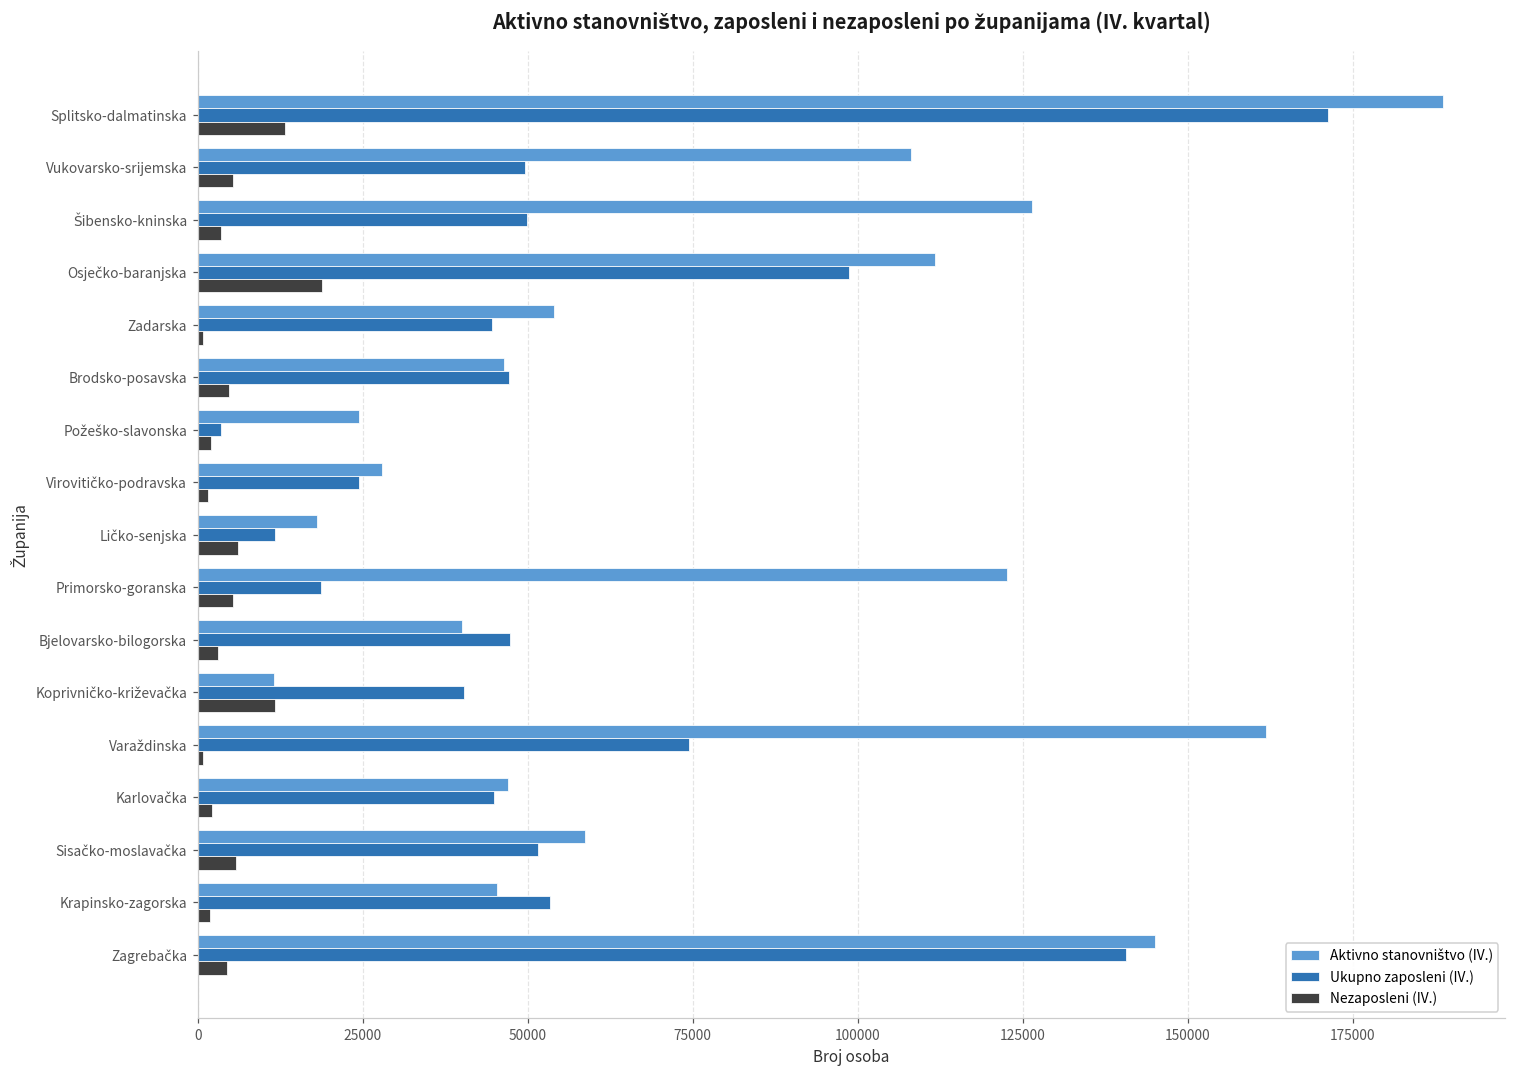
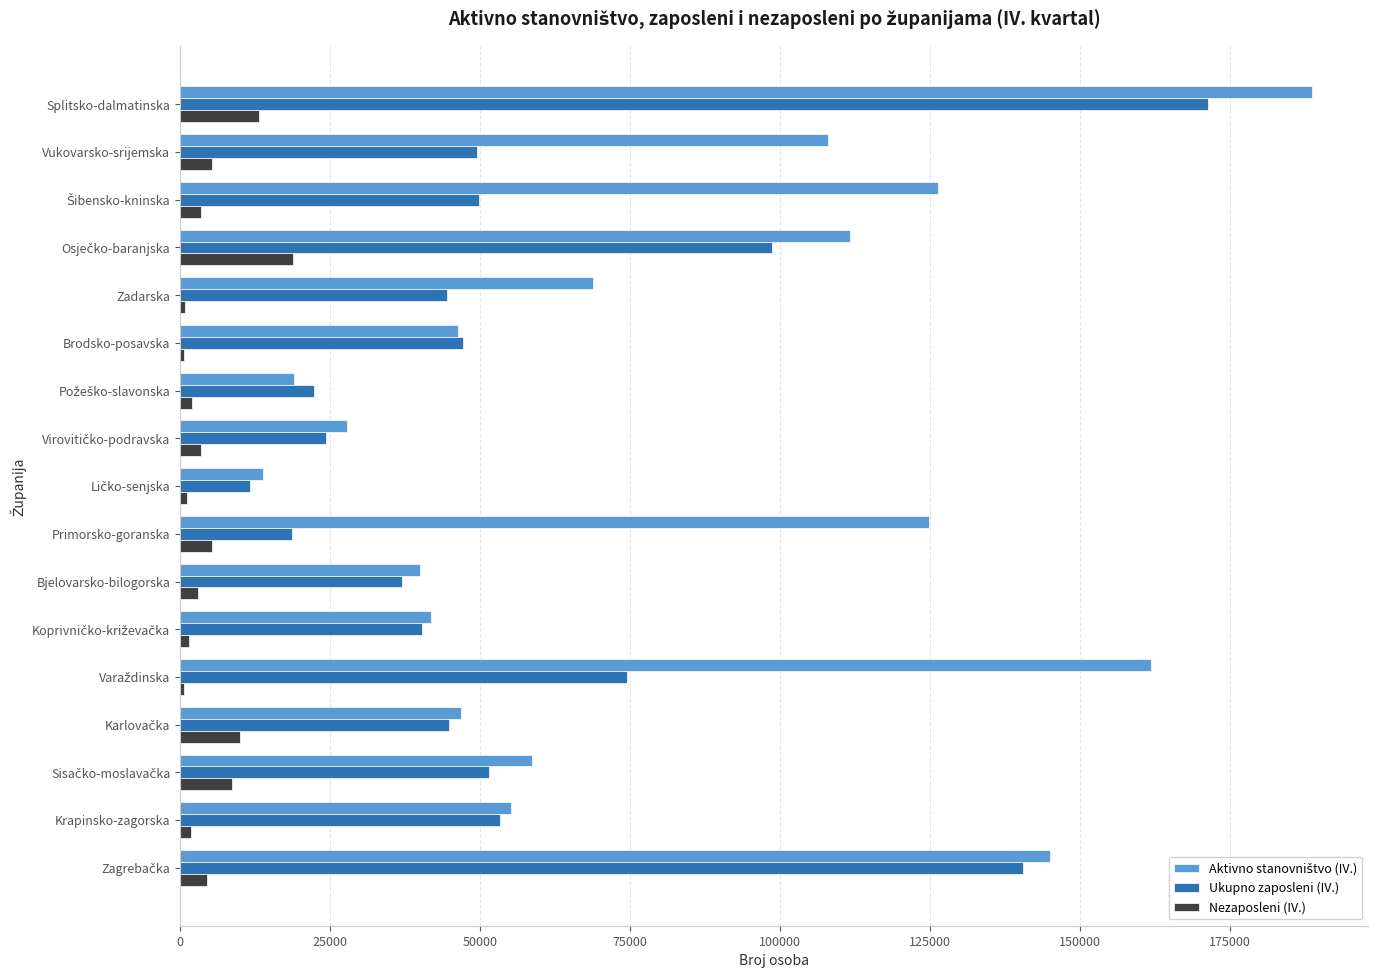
Aktivno stanovništvo (IV.), Zadarska: 54000 -> 69000
Nezaposleni (IV.), Brodsko-posavska: 5000 -> 1000
Aktivno stanovništvo (IV.), Požeško-slavonska: 24000 -> 19000
Ukupno zaposleni (IV.), Požeško-slavonska: 3000 -> 22000
Nezaposleni (IV.), Virovitičko-podravska: 2000 -> 3000
Aktivno stanovništvo (IV.), Ličko-senjska: 18000 -> 14000
Nezaposleni (IV.), Ličko-senjska: 6000 -> 1000
Aktivno stanovništvo (IV.), Primorsko-goranska: 123000 -> 125000
Ukupno zaposleni (IV.), Bjelovarsko-bilogorska: 47000 -> 37000
Aktivno stanovništvo (IV.), Koprivničko-križevačka: 12000 -> 42000
Nezaposleni (IV.), Koprivničko-križevačka: 12000 -> 1000
Nezaposleni (IV.), Karlovačka: 2000 -> 10000
Nezaposleni (IV.), Sisačko-moslavačka: 6000 -> 9000
Aktivno stanovništvo (IV.), Krapinsko-zagorska: 45000 -> 55000
